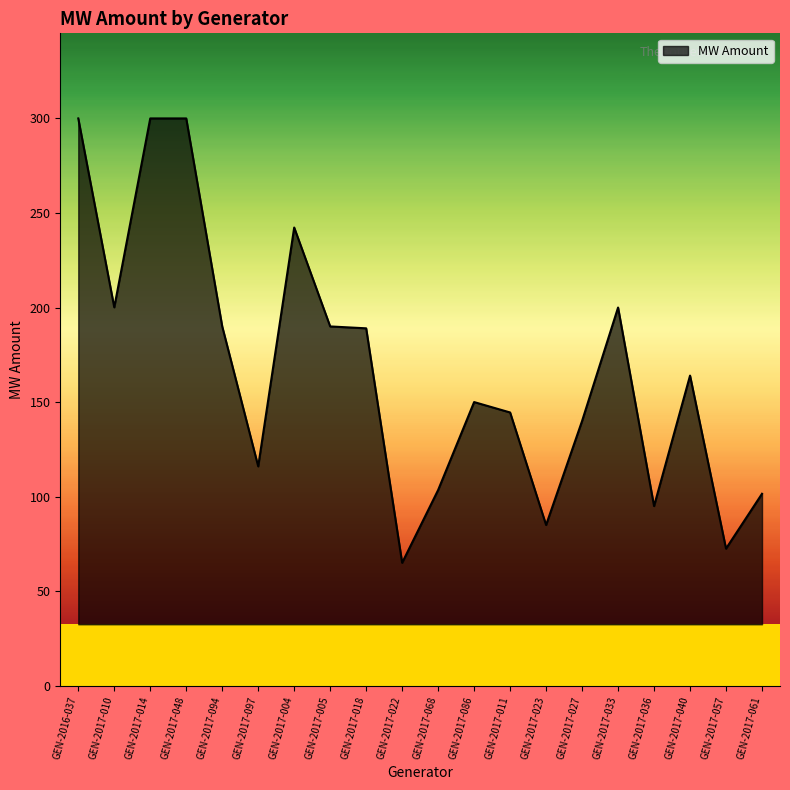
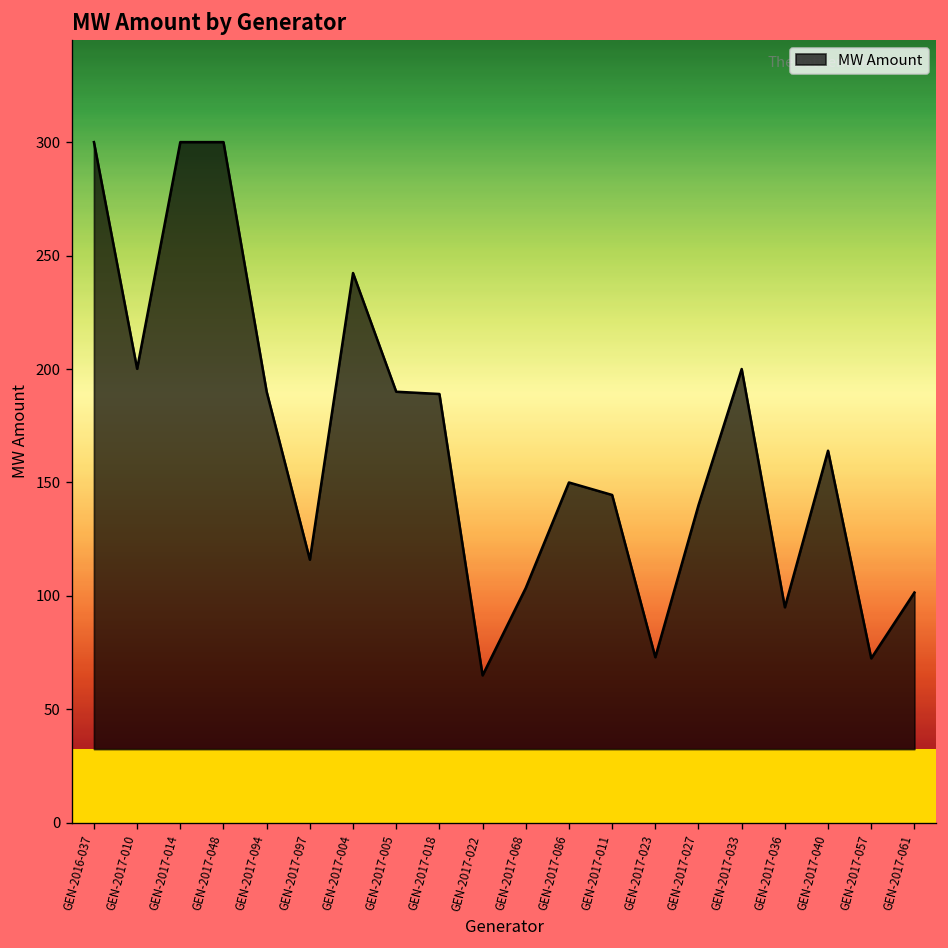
GEN-2017-023: 85 -> 73
